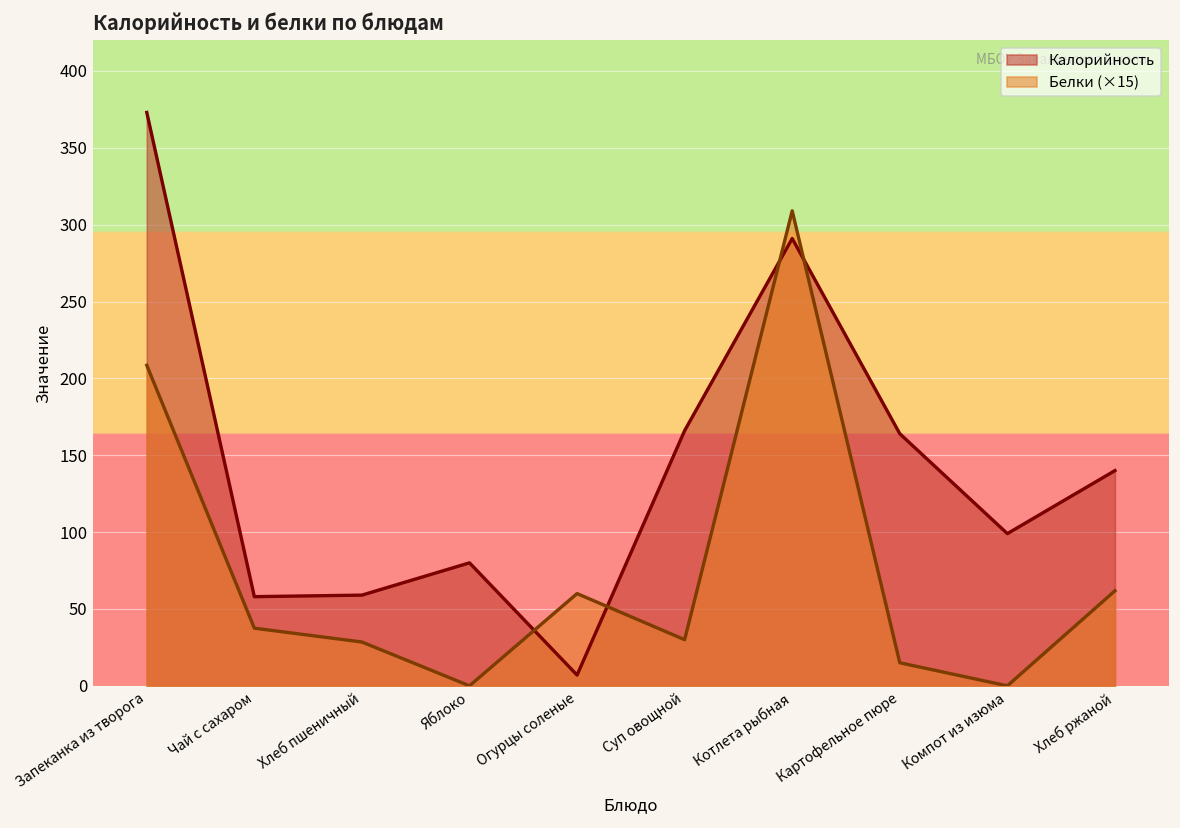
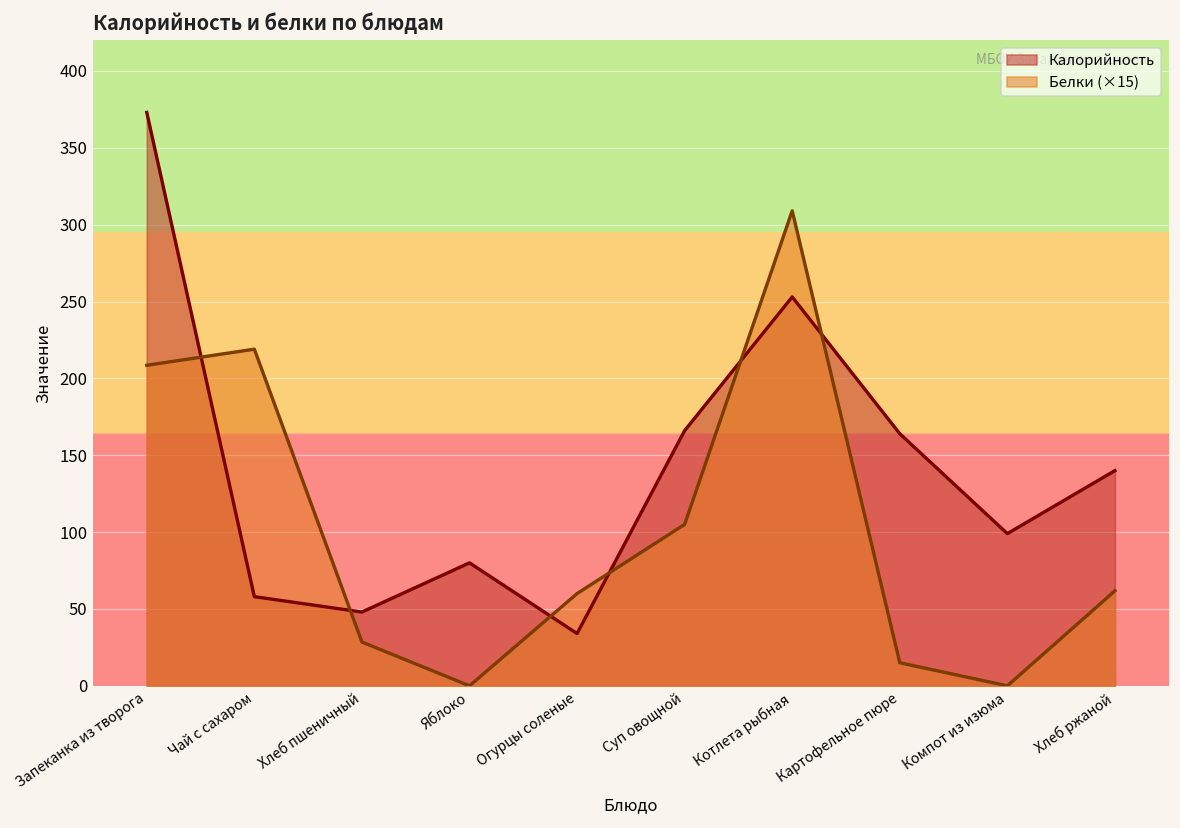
Белки (×15), Чай с сахаром: 38 -> 219
Калорийность, Хлеб пшеничный: 59 -> 48
Калорийность, Огурцы соленые: 7 -> 34
Белки (×15), Суп овощной: 30 -> 105
Калорийность, Котлета рыбная: 291 -> 253
